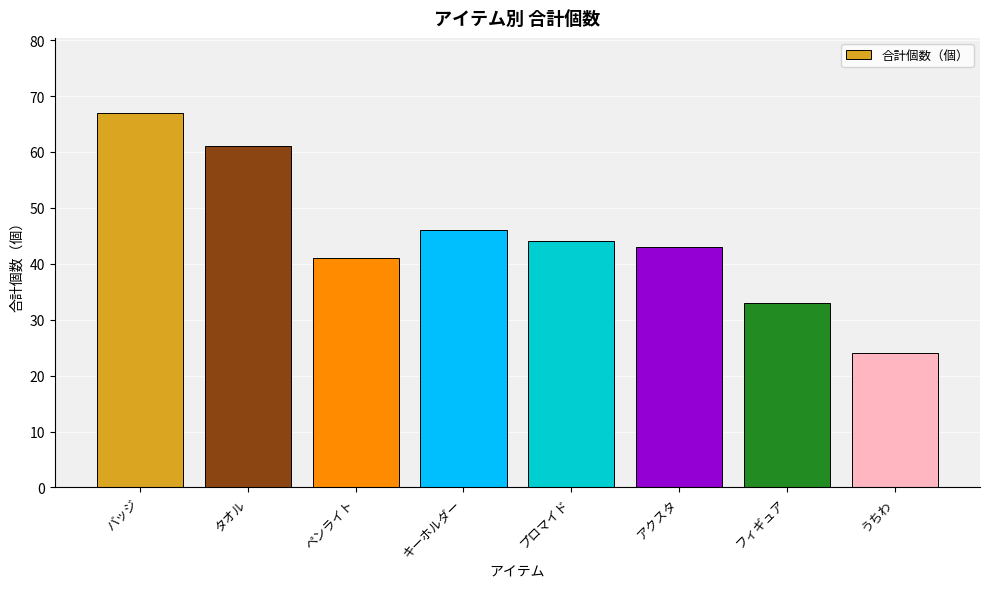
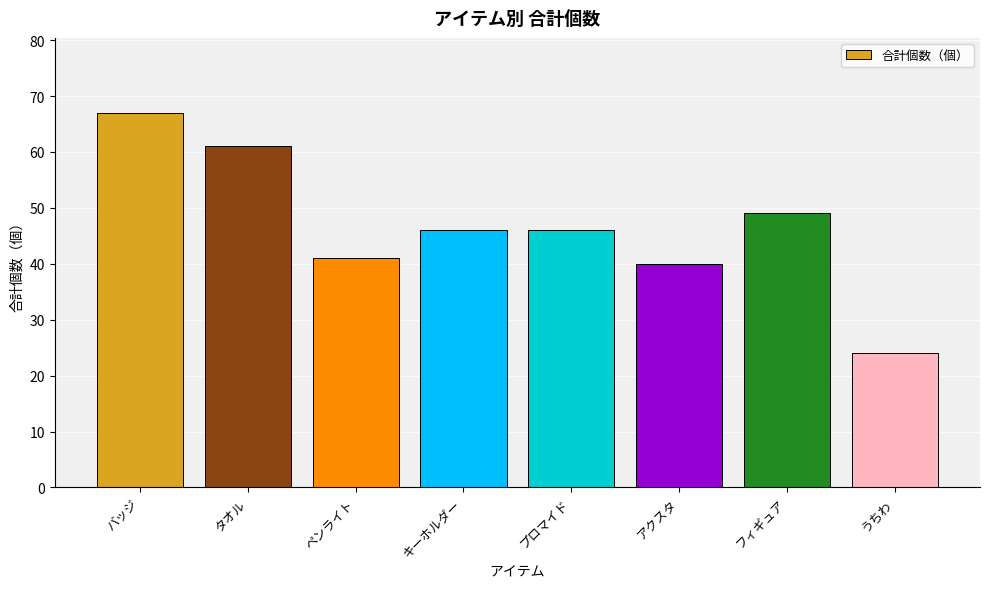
プロマイド: 44 -> 46
アクスタ: 43 -> 40
フィギュア: 33 -> 49
